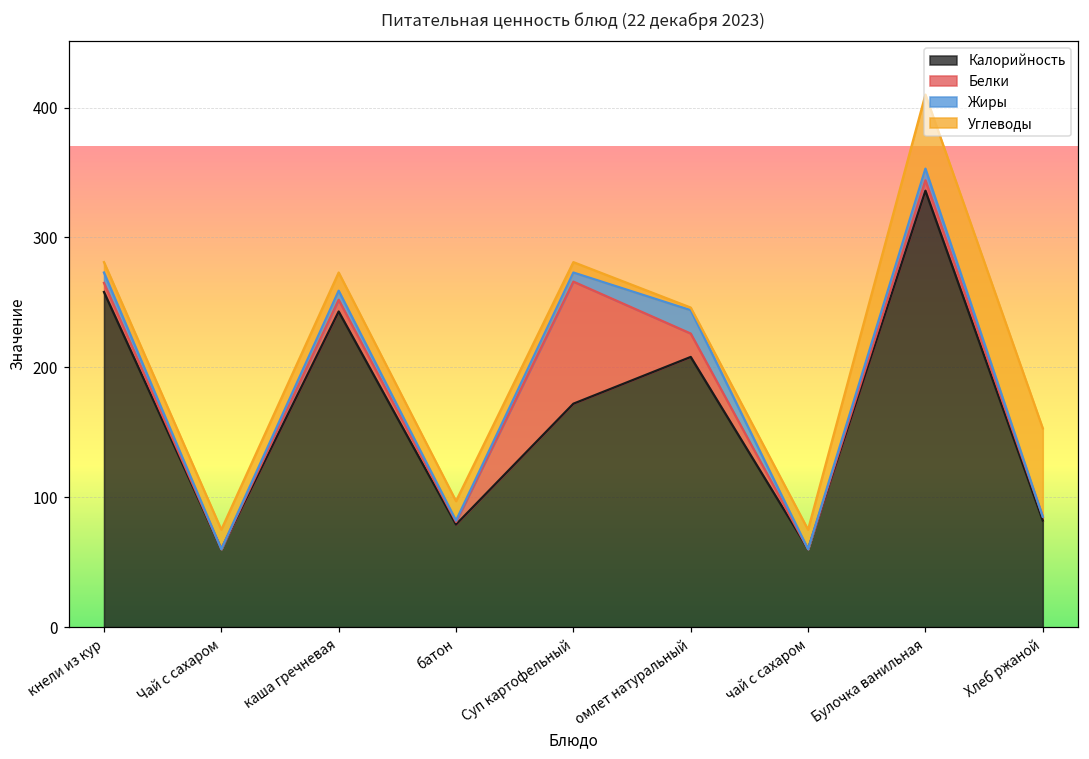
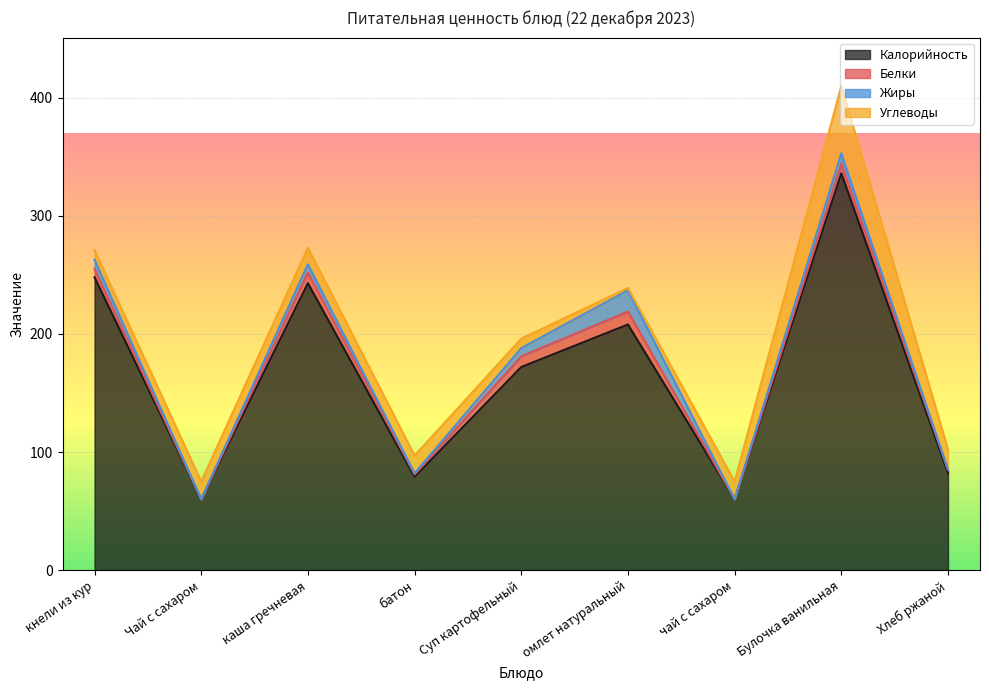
Калорийность, кнели из кур: 258 -> 248
Белки, Суп картофельный: 94 -> 9
Белки, омлет натуральный: 18 -> 11
Углеводы, Хлеб ржаной: 68 -> 17
